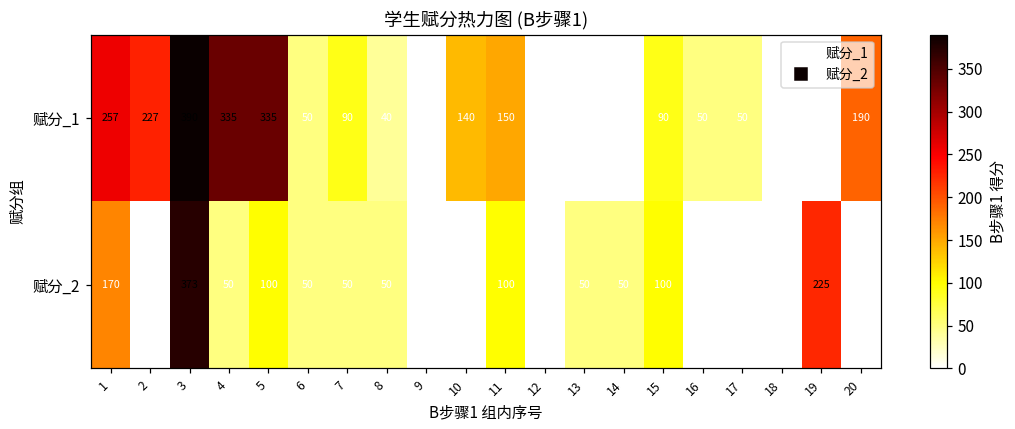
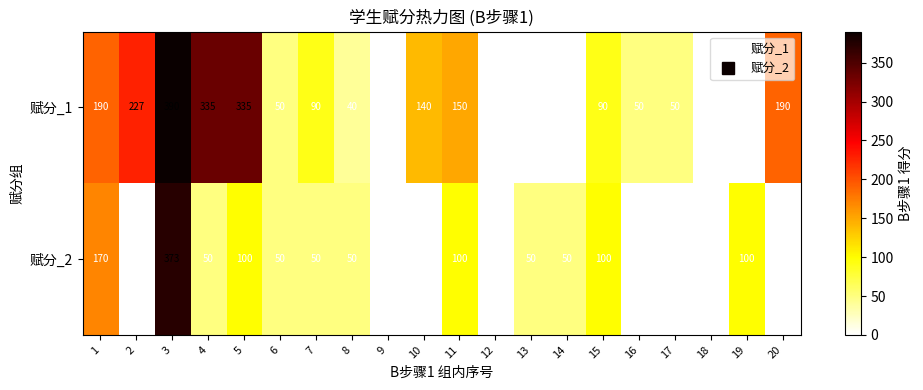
赋分_1, 1: 257 -> 190
赋分_2, 19: 225 -> 100
